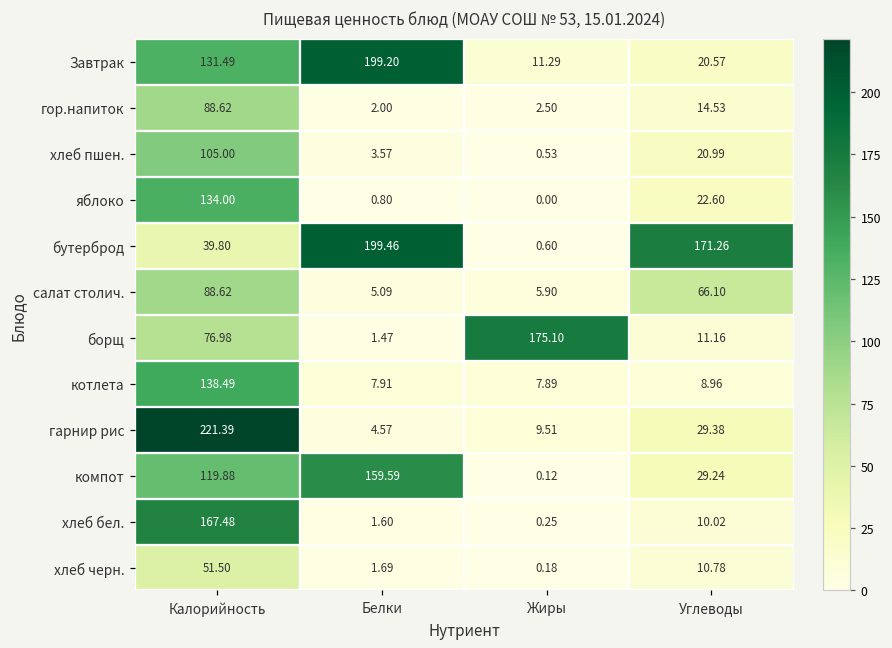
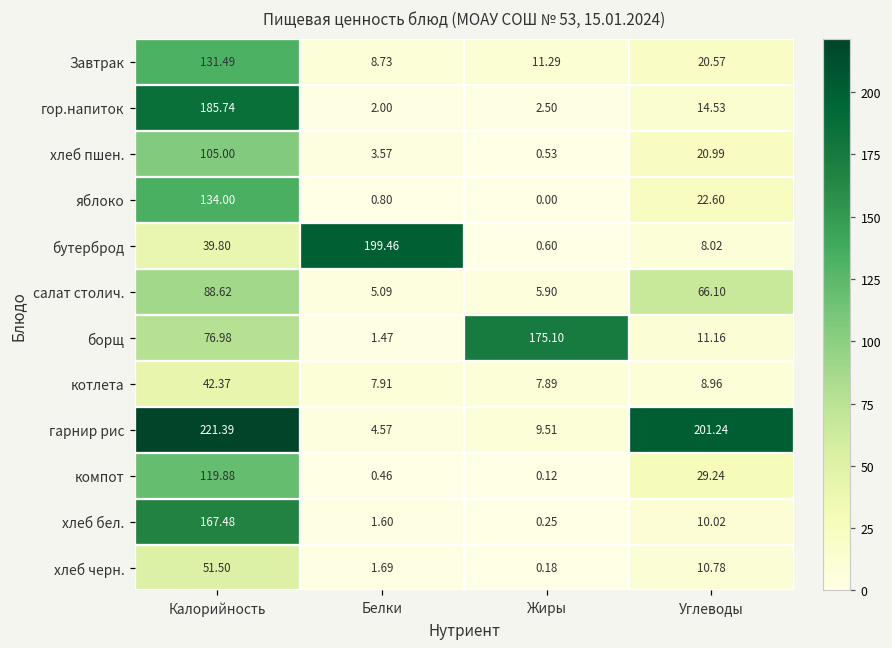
Завтрак, Белки: 199.20 -> 8.73
гор.напиток, Калорийность: 88.62 -> 185.74
бутерброд, Углеводы: 171.26 -> 8.02
котлета, Калорийность: 138.49 -> 42.37
гарнир рис, Углеводы: 29.38 -> 201.24
компот, Белки: 159.59 -> 0.46
